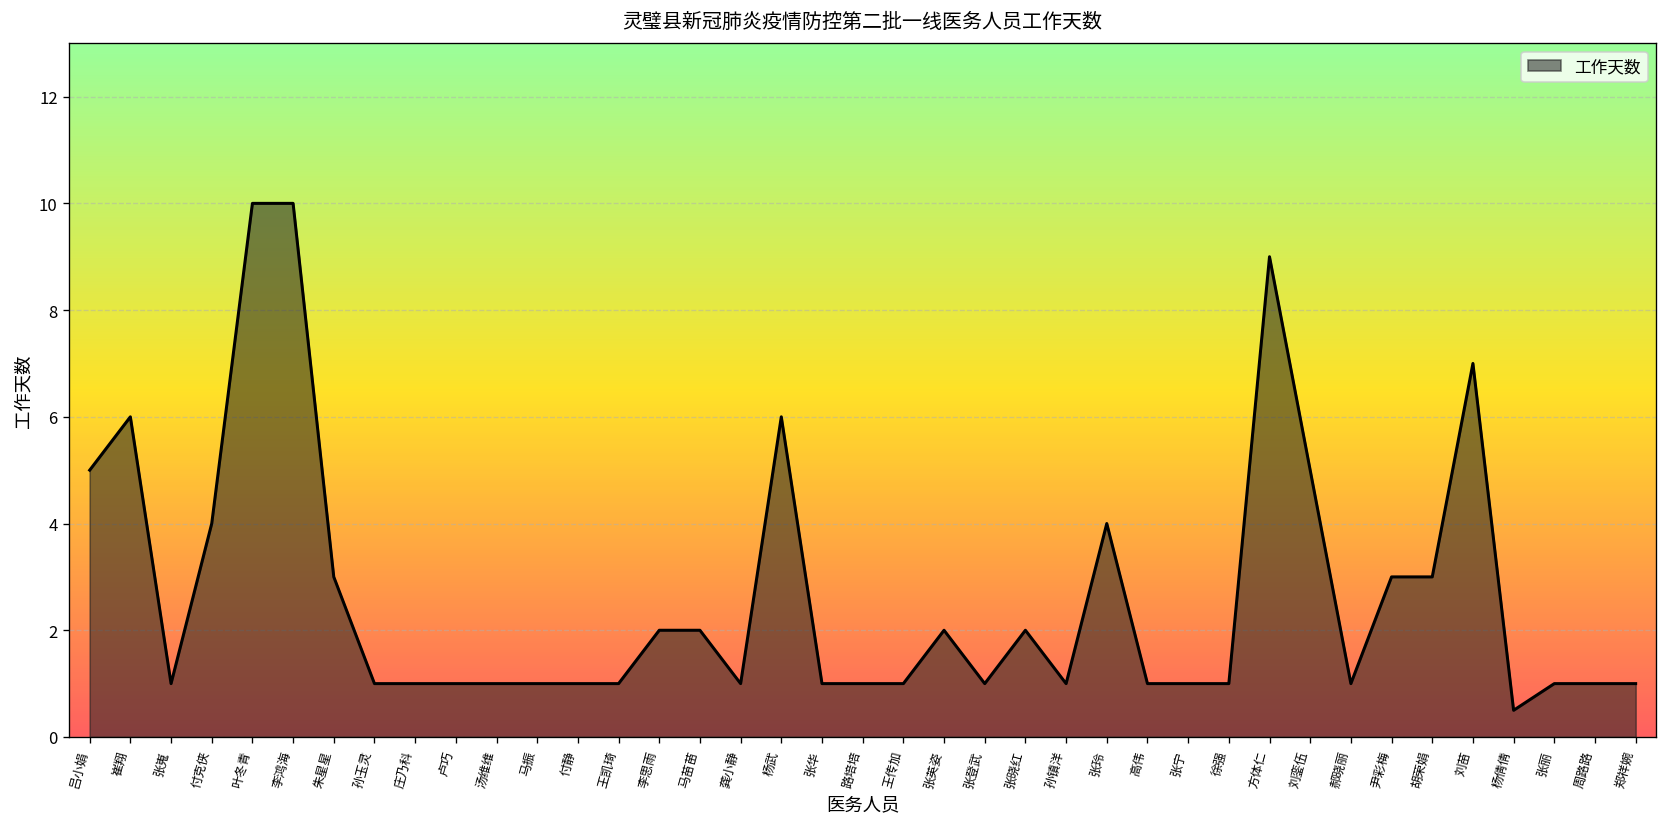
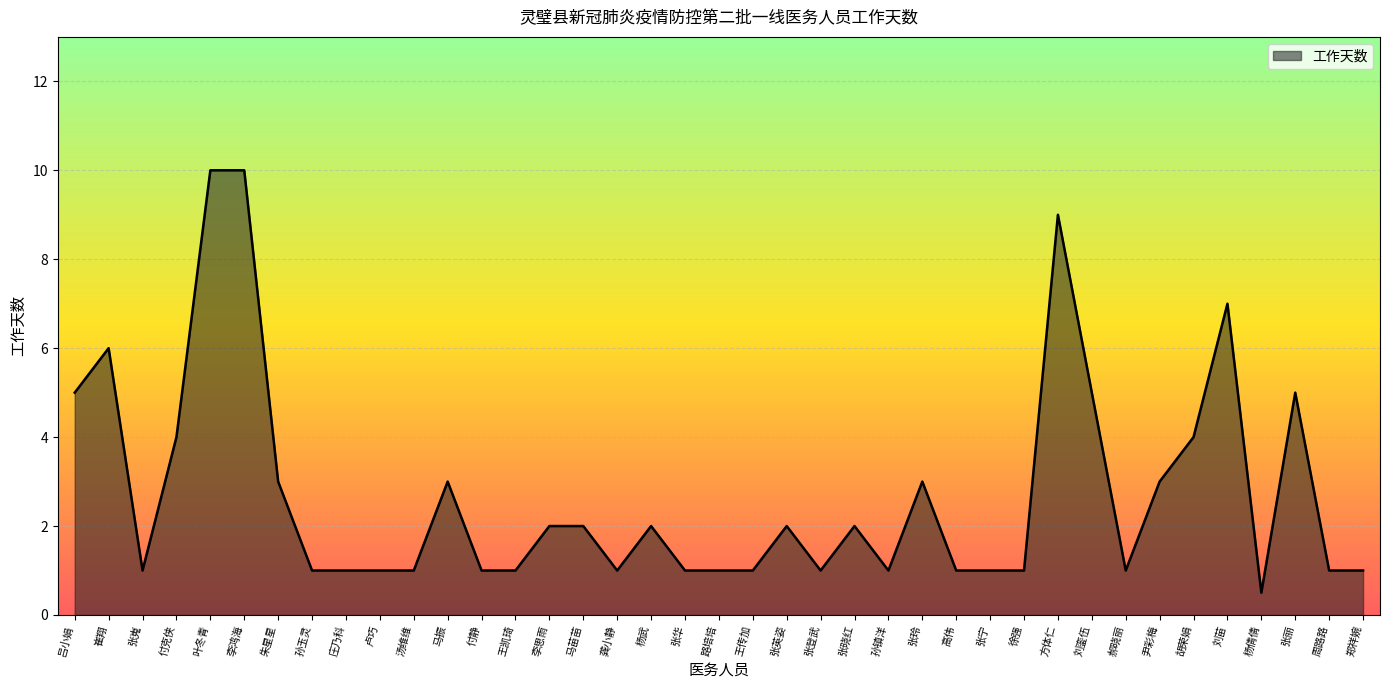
马振: 1 -> 3
杨武: 6 -> 2
张玲: 4 -> 3
胡荣娟: 3 -> 4
张丽: 1 -> 5
